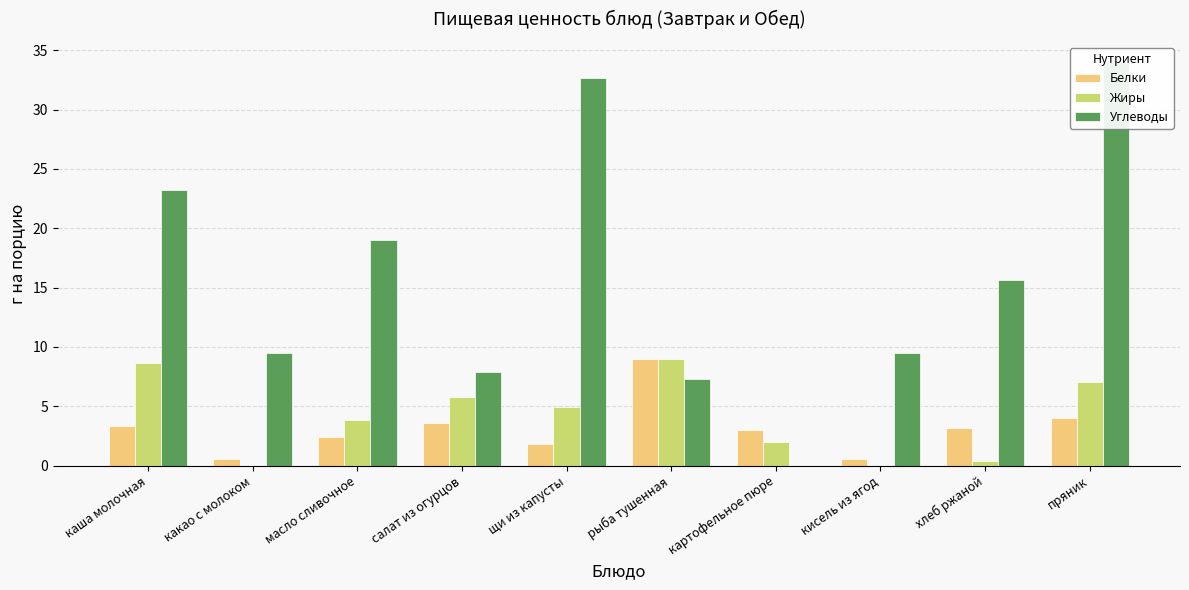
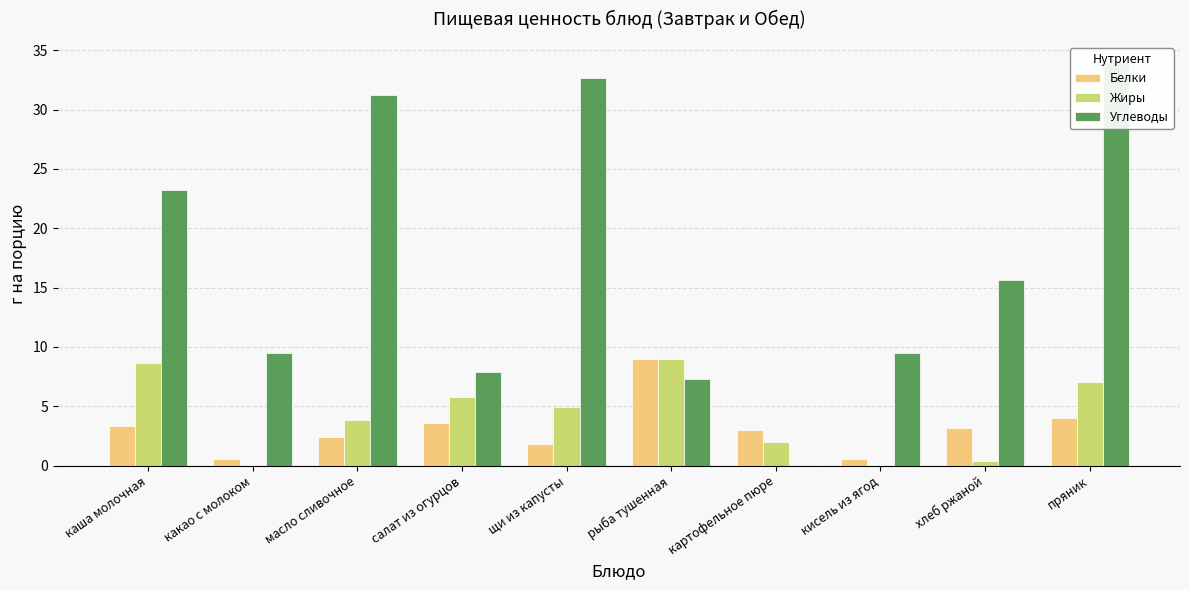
Углеводы, масло сливочное: 19.0 -> 31.2
